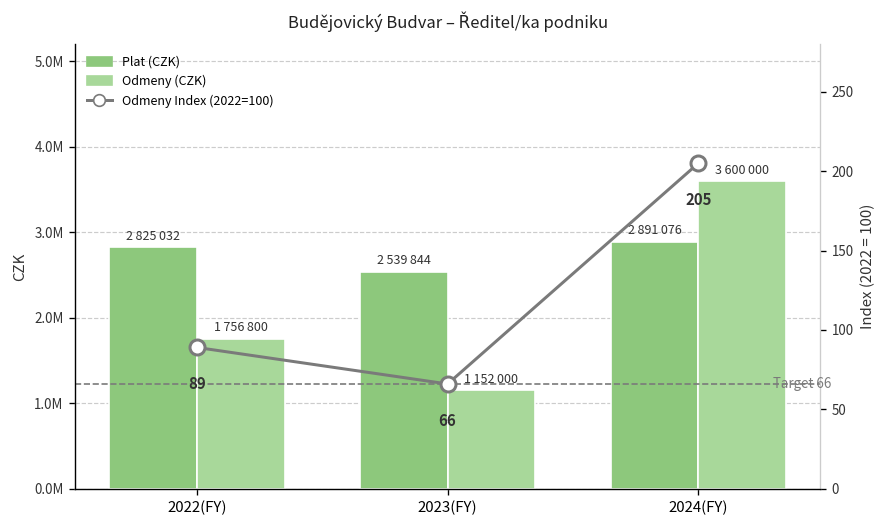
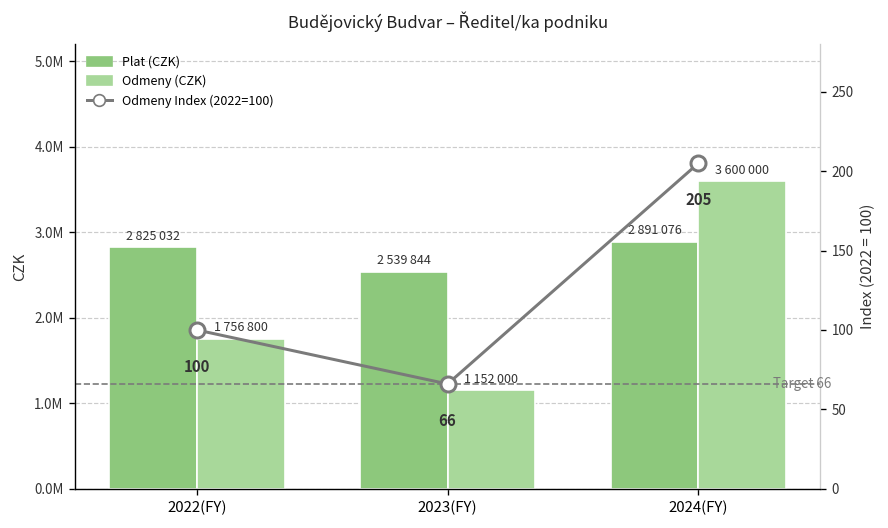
Odmeny Index (2022=100), 2022(FY): 89 -> 100
